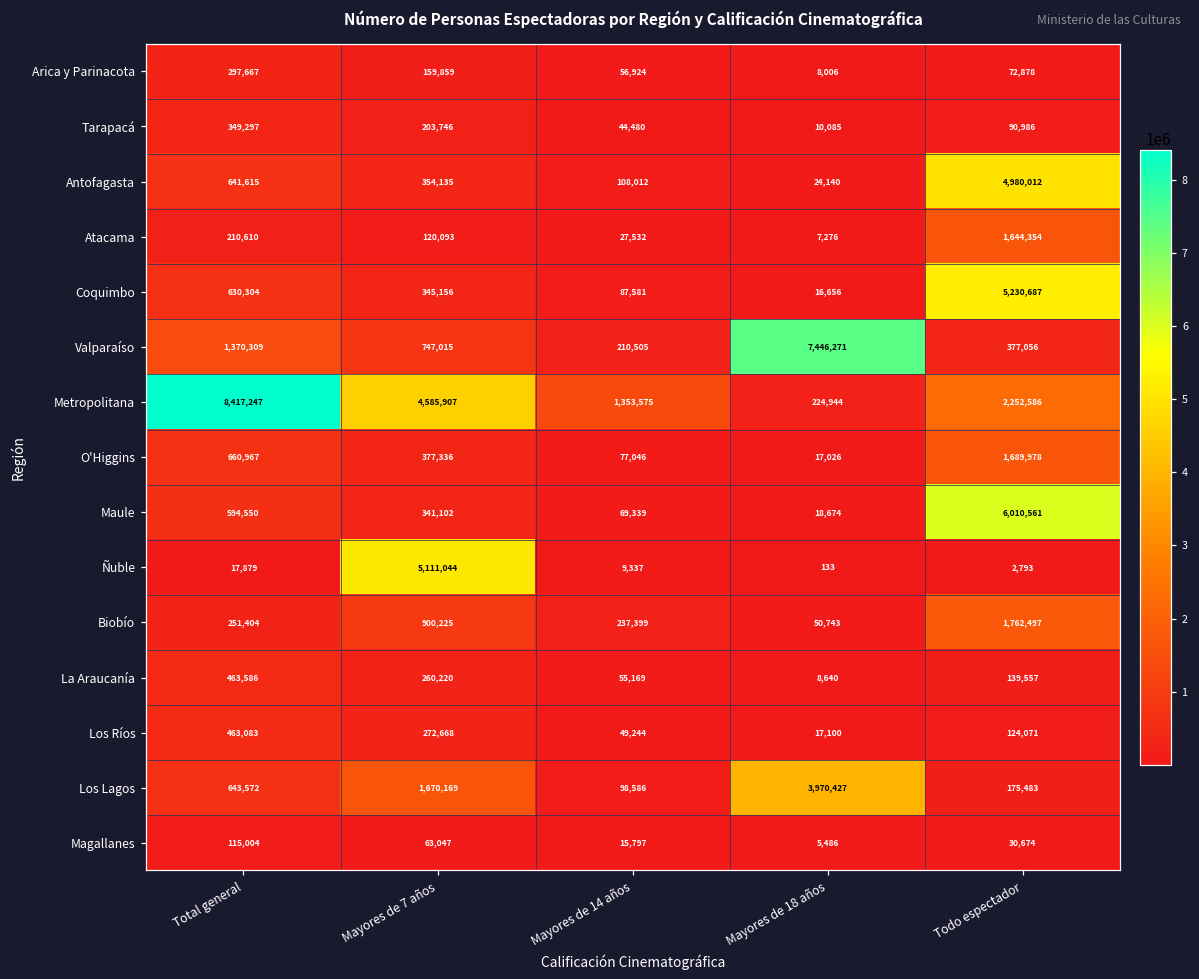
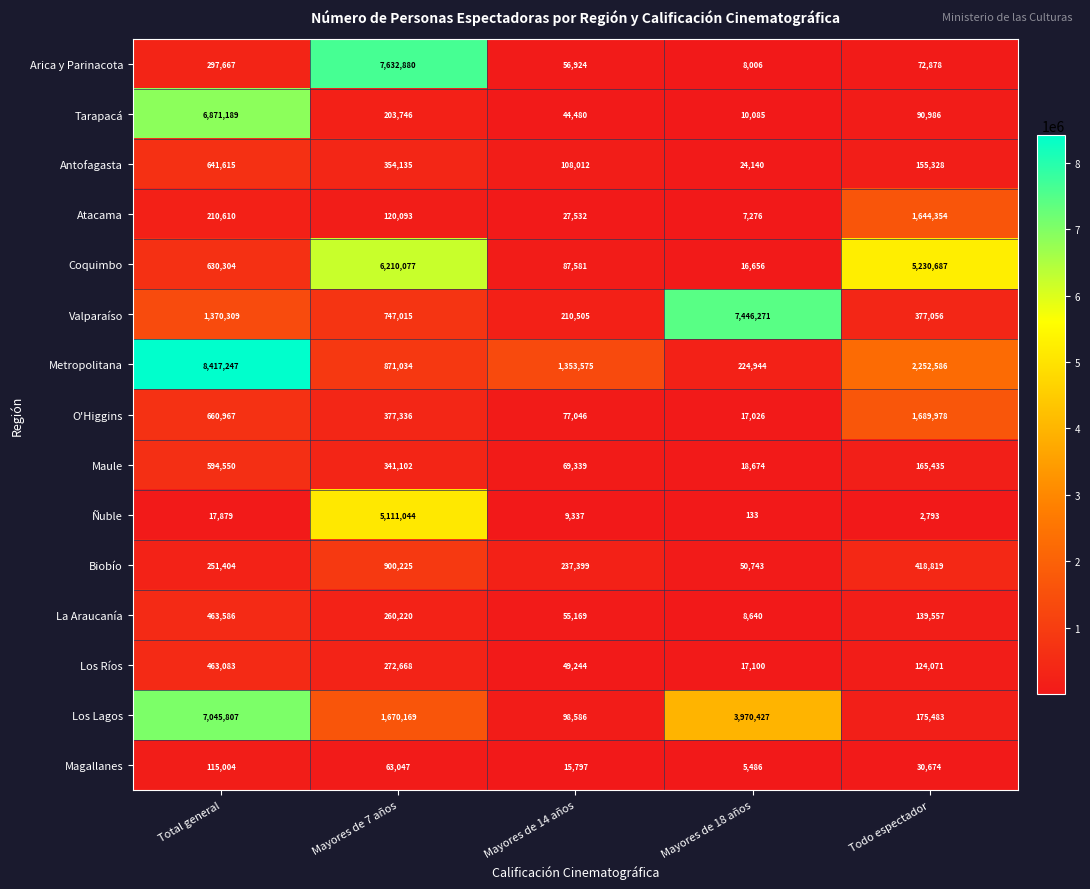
Arica y Parinacota, Mayores de 7 años: 159,859 -> 7,632,880
Tarapacá, Total general: 349,297 -> 6,871,189
Antofagasta, Todo espectador: 4,980,012 -> 155,328
Coquimbo, Mayores de 7 años: 345,156 -> 6,210,077
Metropolitana, Mayores de 7 años: 4,585,907 -> 871,034
Maule, Todo espectador: 6,010,561 -> 165,435
Biobío, Todo espectador: 1,762,497 -> 418,819
Los Lagos, Total general: 643,572 -> 7,045,807
